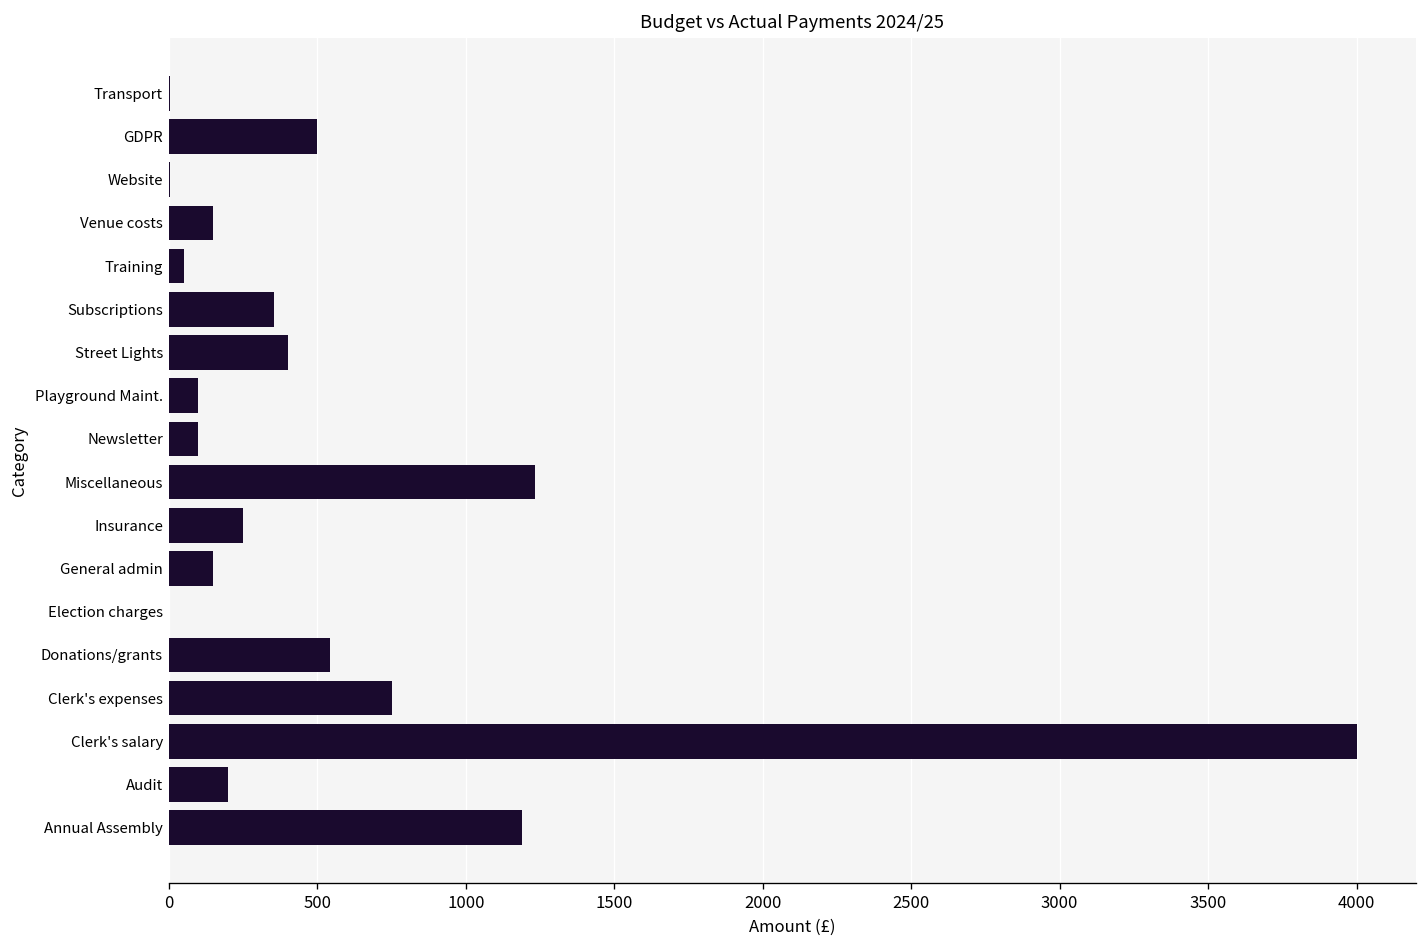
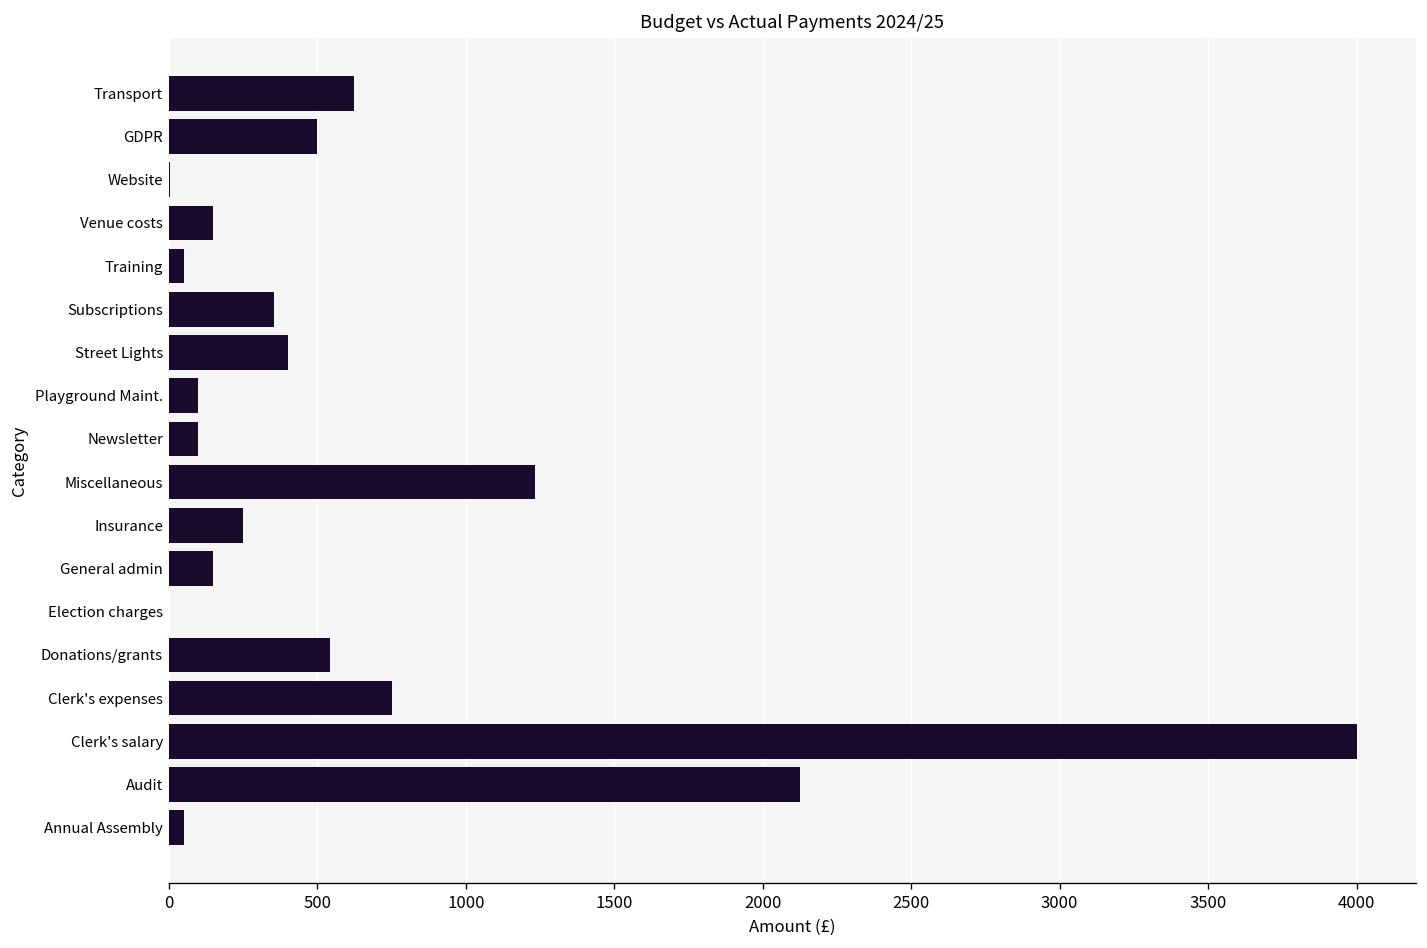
Transport: 10 -> 620
Audit: 200 -> 2130
Annual Assembly: 1190 -> 50
